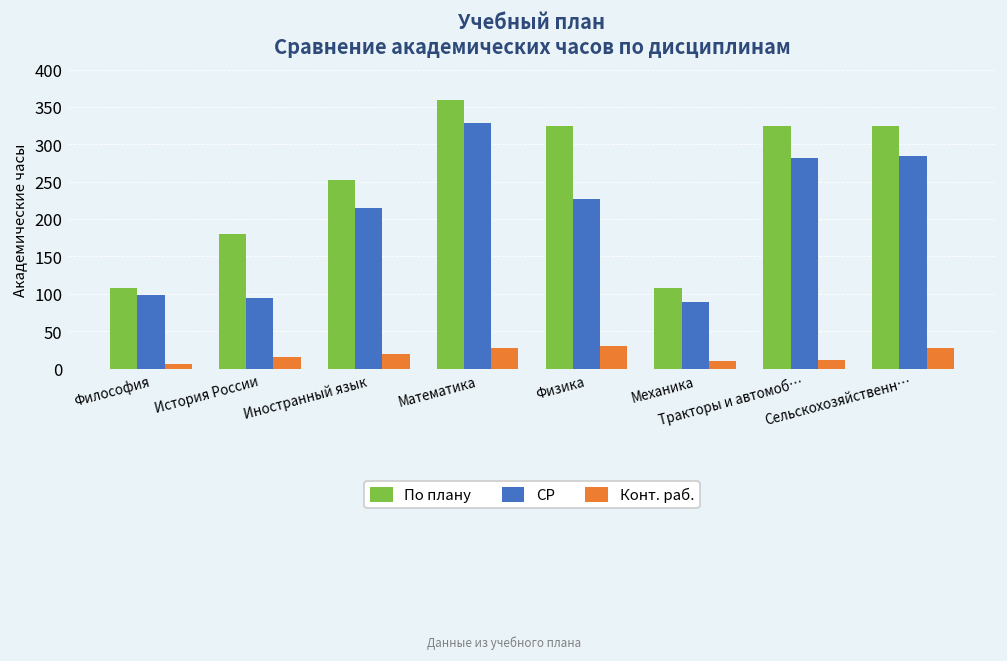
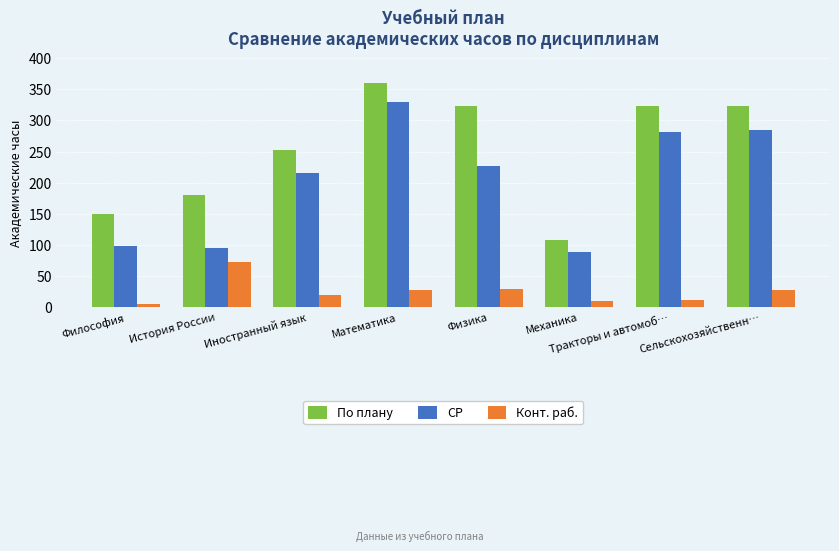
По плану, Философия: 110 -> 150
Конт. раб., История России: 20 -> 70
